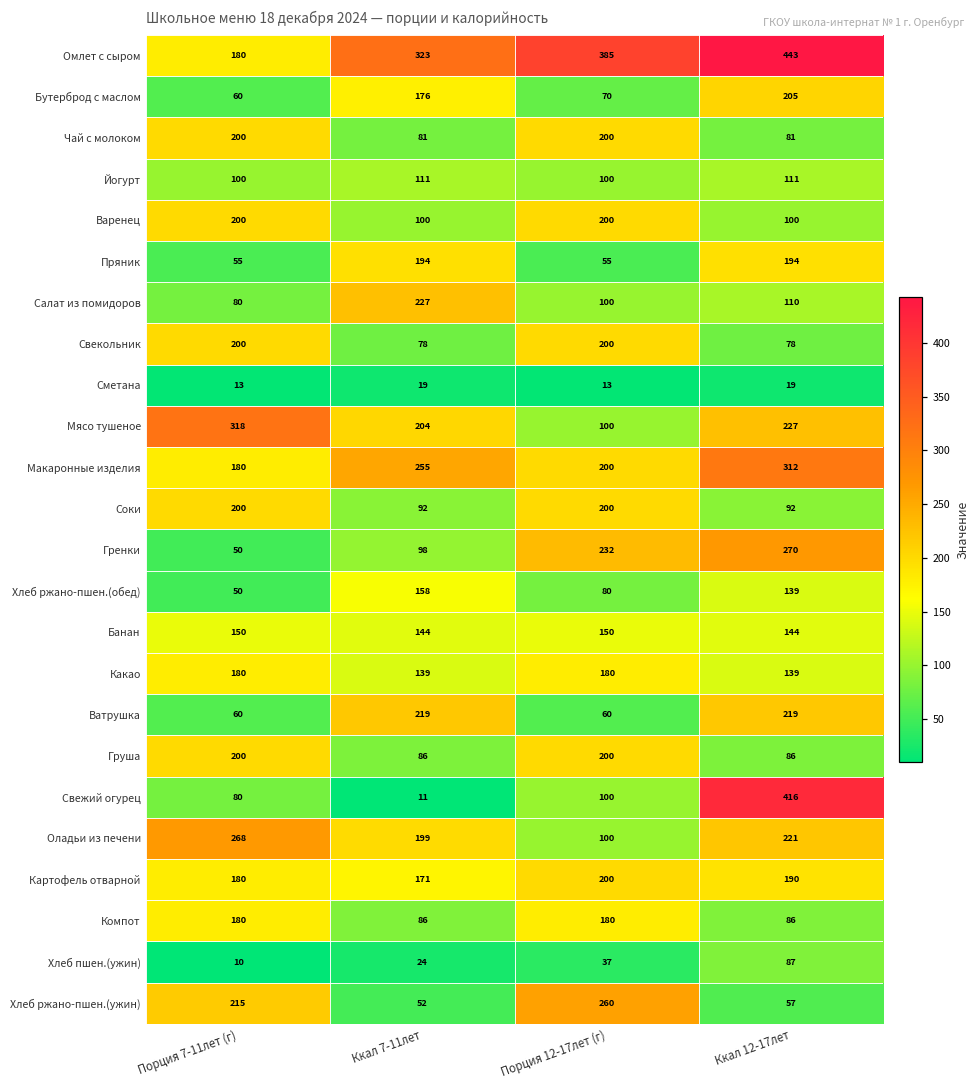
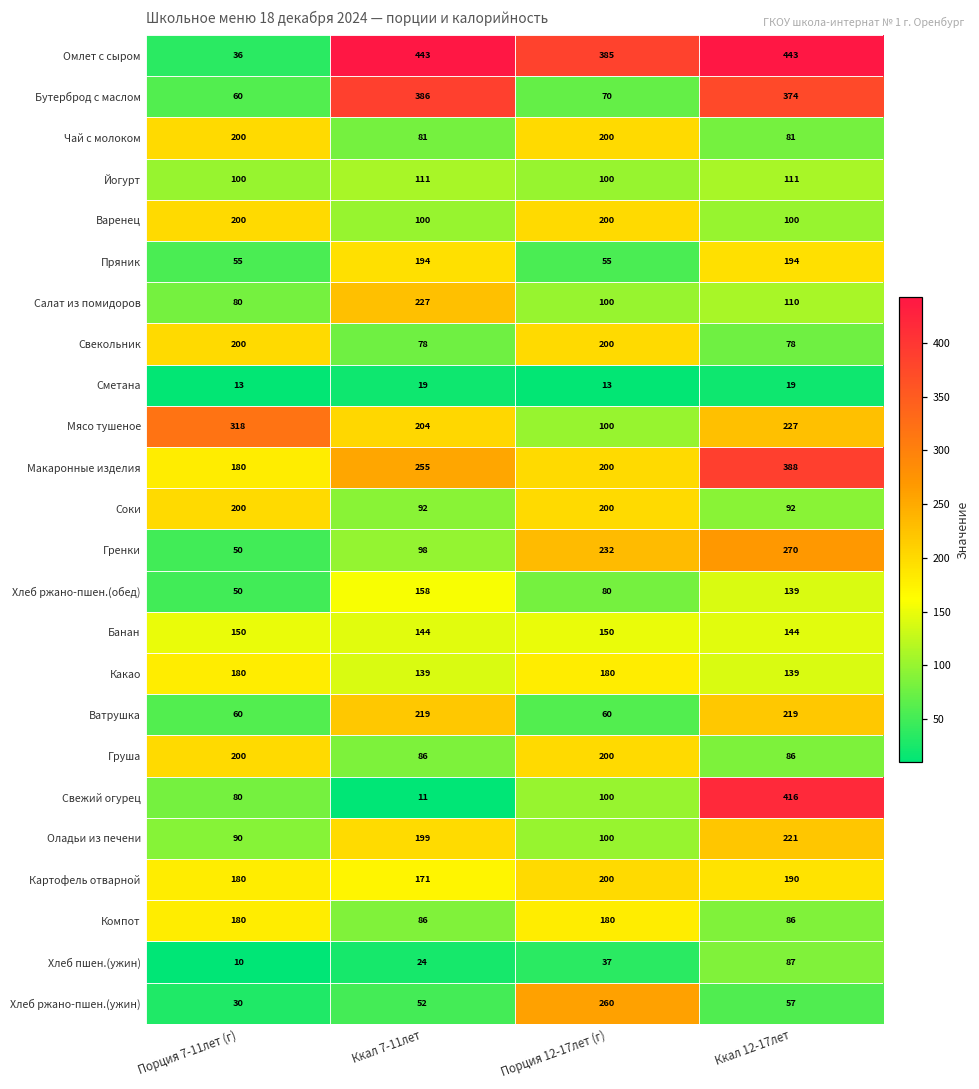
Омлет с сыром, Порция 7-11лет (г): 180 -> 36
Омлет с сыром, Ккал 7-11лет: 323 -> 443
Бутерброд с маслом, Ккал 7-11лет: 176 -> 386
Бутерброд с маслом, Ккал 12-17лет: 205 -> 374
Макаронные изделия, Ккал 12-17лет: 312 -> 388
Оладьи из печени, Порция 7-11лет (г): 268 -> 90
Хлеб ржано-пшен.(ужин), Порция 7-11лет (г): 215 -> 30
